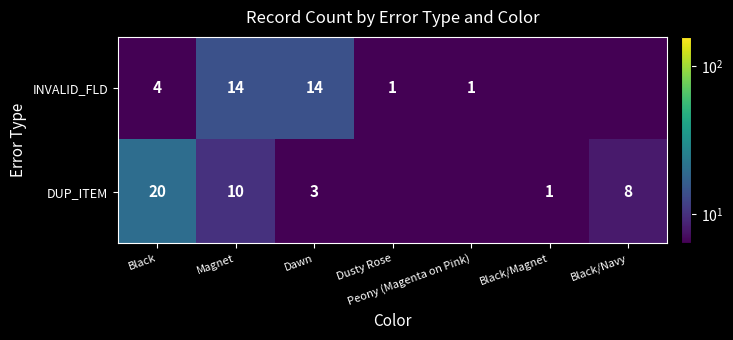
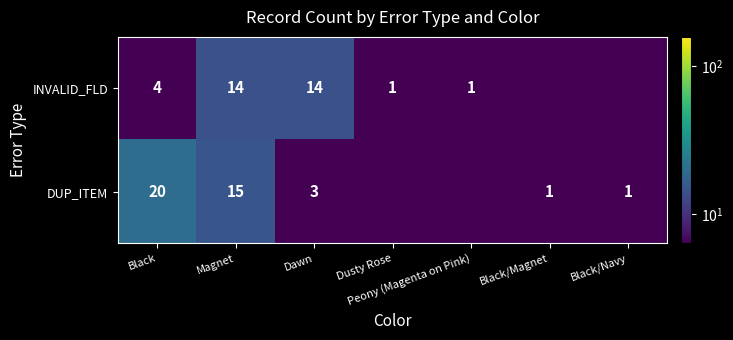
DUP_ITEM, Magnet: 10 -> 15
DUP_ITEM, Black/Navy: 8 -> 1
